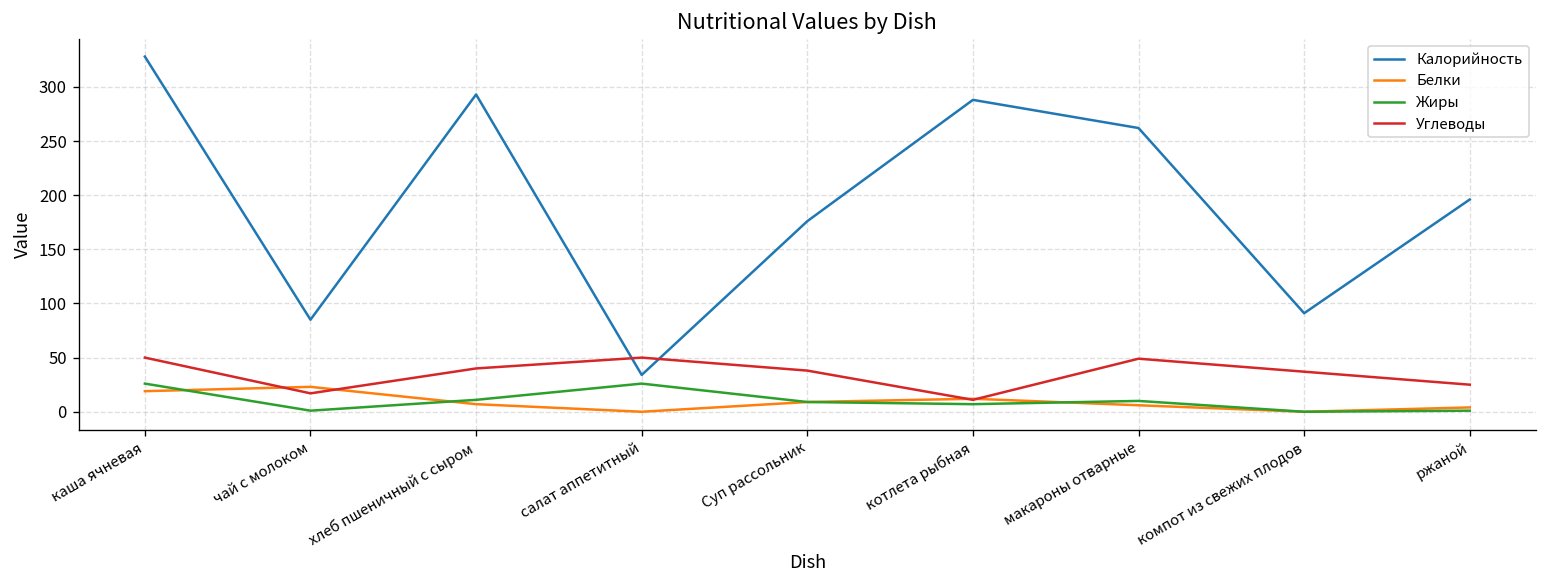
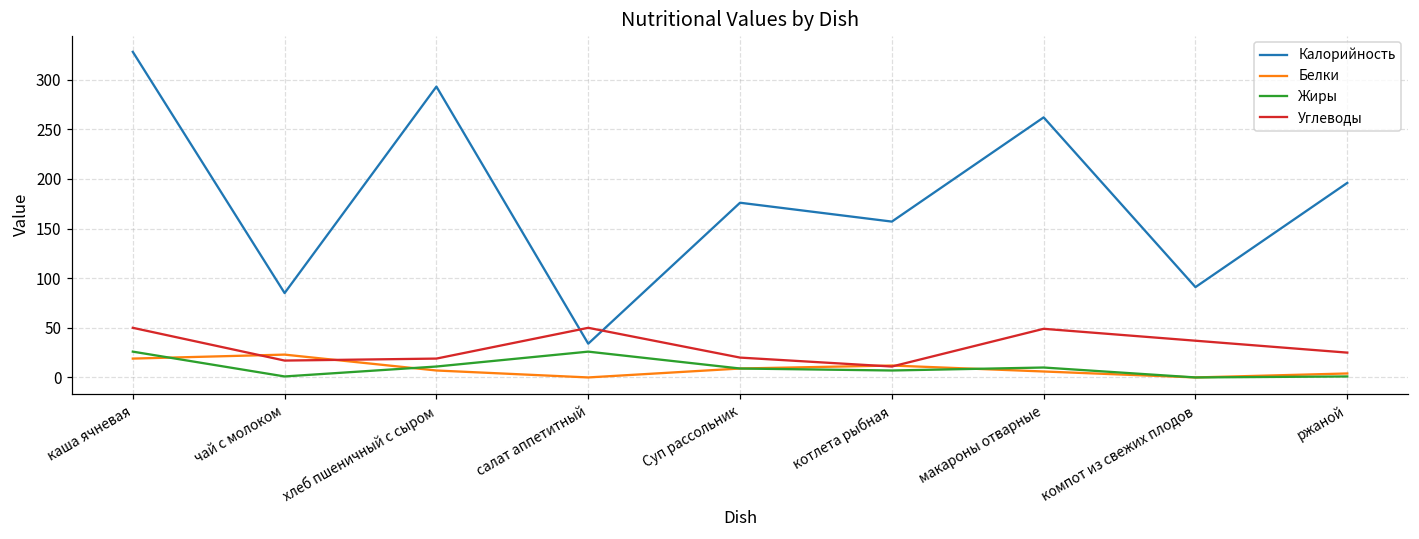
Углеводы, хлеб пшеничный с сыром: 40 -> 20
Углеводы, Суп рассольник: 40 -> 20
Калорийность, котлета рыбная: 290 -> 160
